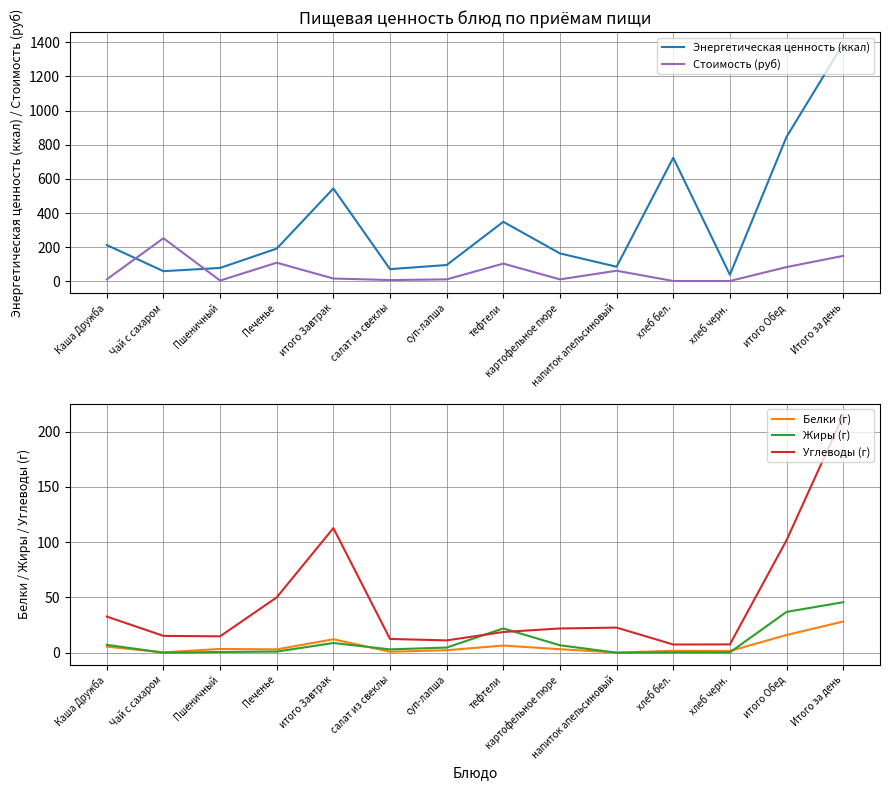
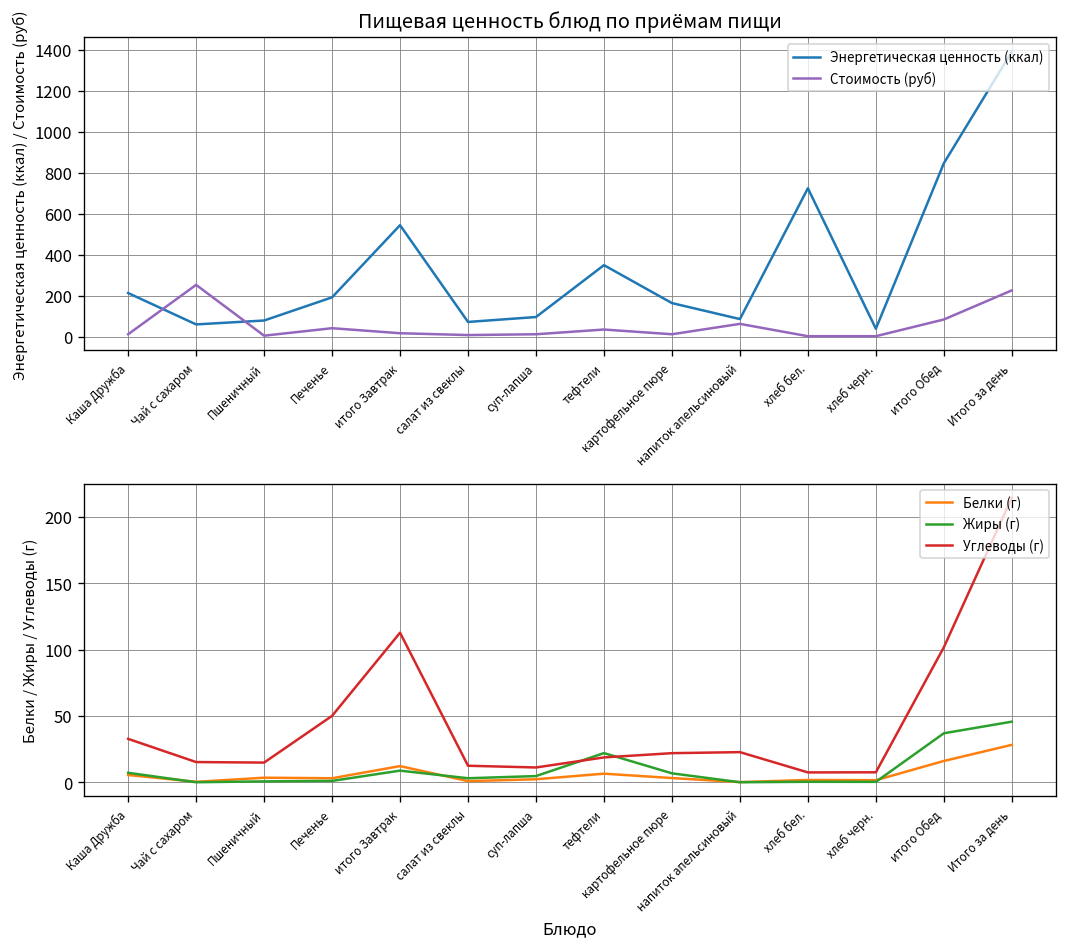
Пищевая ценность блюд по приёмам пищи, Стоимость (руб), Печенье: 110 -> 40
Пищевая ценность блюд по приёмам пищи, Стоимость (руб), тефтели: 100 -> 40
Пищевая ценность блюд по приёмам пищи, Стоимость (руб), Итого за день: 150 -> 230
